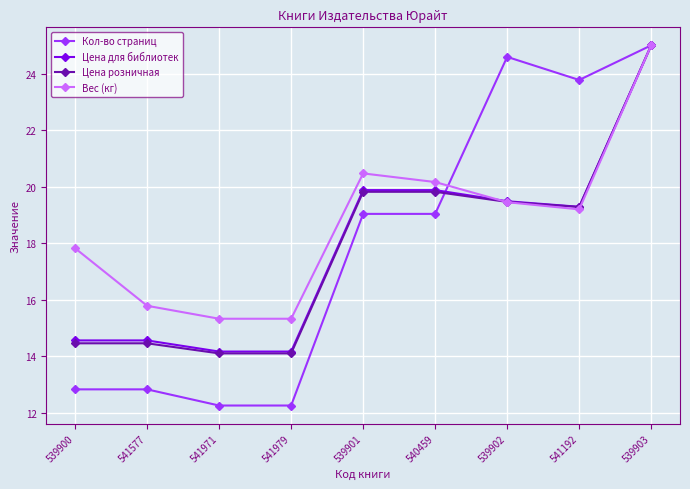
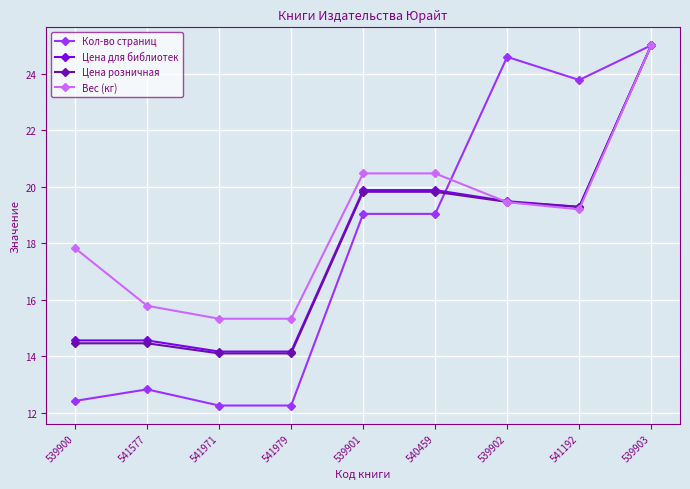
Кол-во страниц, 539900: 12.8 -> 12.4
Вес (кг), 540459: 20.2 -> 20.5
